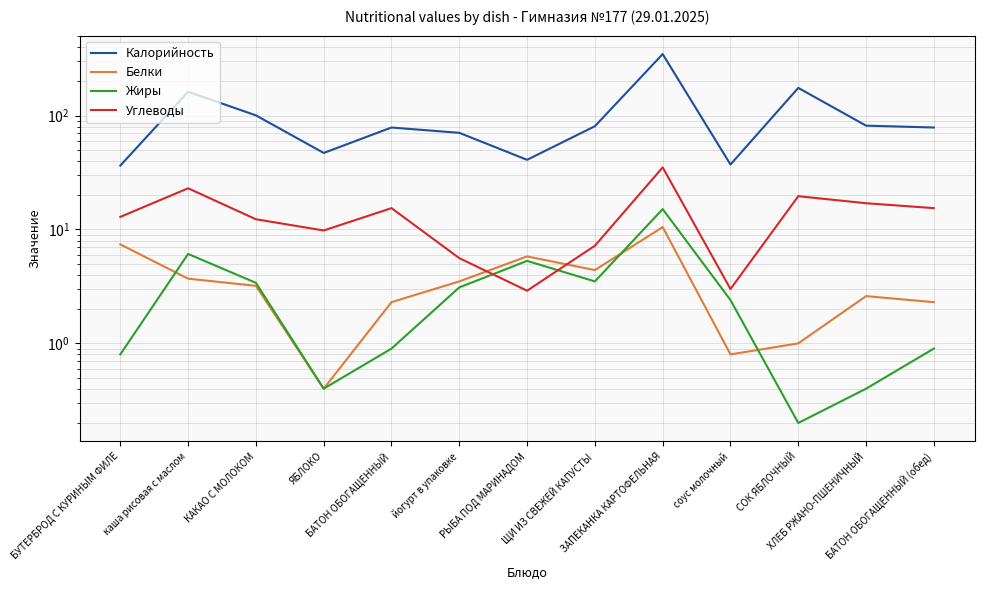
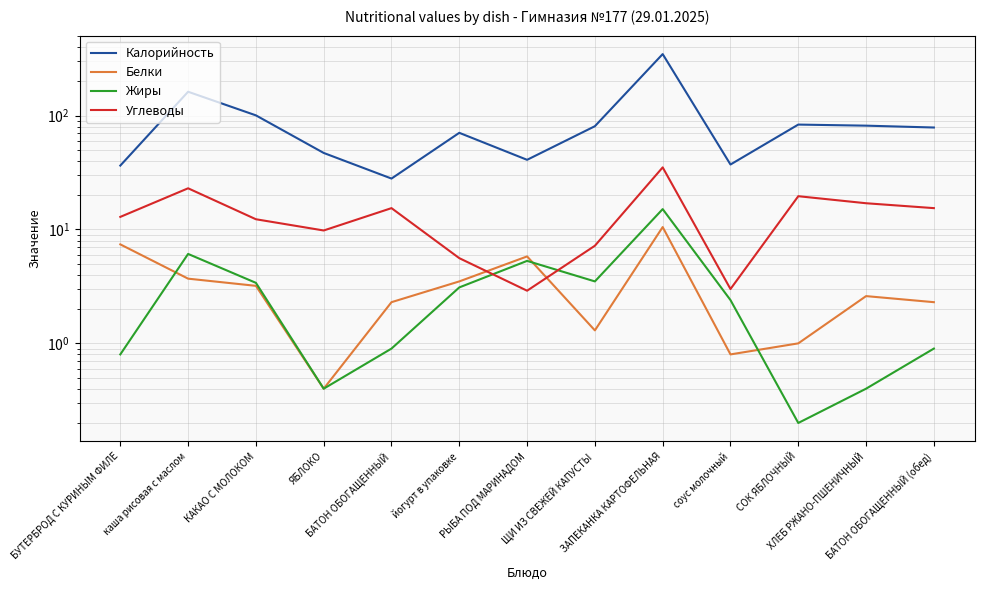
Калорийность, БАТОН ОБОГАЩЕННЫЙ: 80 -> 28
Белки, ЩИ ИЗ СВЕЖЕЙ КАПУСТЫ: 4.4 -> 1.3
Калорийность, СОК ЯБЛОЧНЫЙ: 180 -> 80
